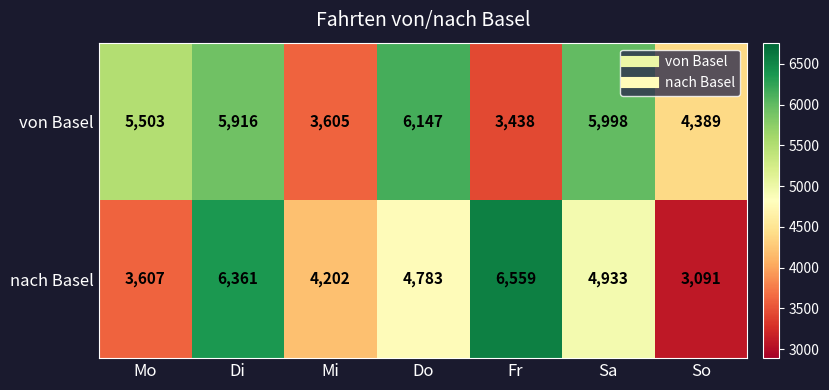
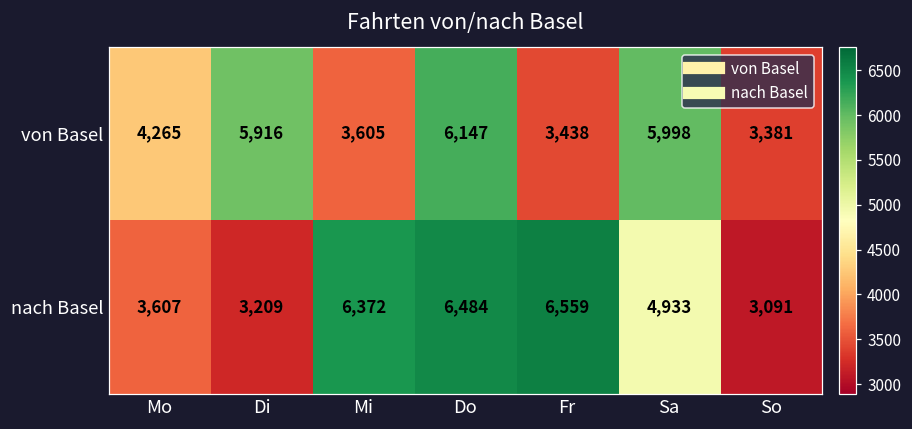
von Basel, Mo: 5,503 -> 4,265
von Basel, So: 4,389 -> 3,381
nach Basel, Di: 6,361 -> 3,209
nach Basel, Mi: 4,202 -> 6,372
nach Basel, Do: 4,783 -> 6,484
